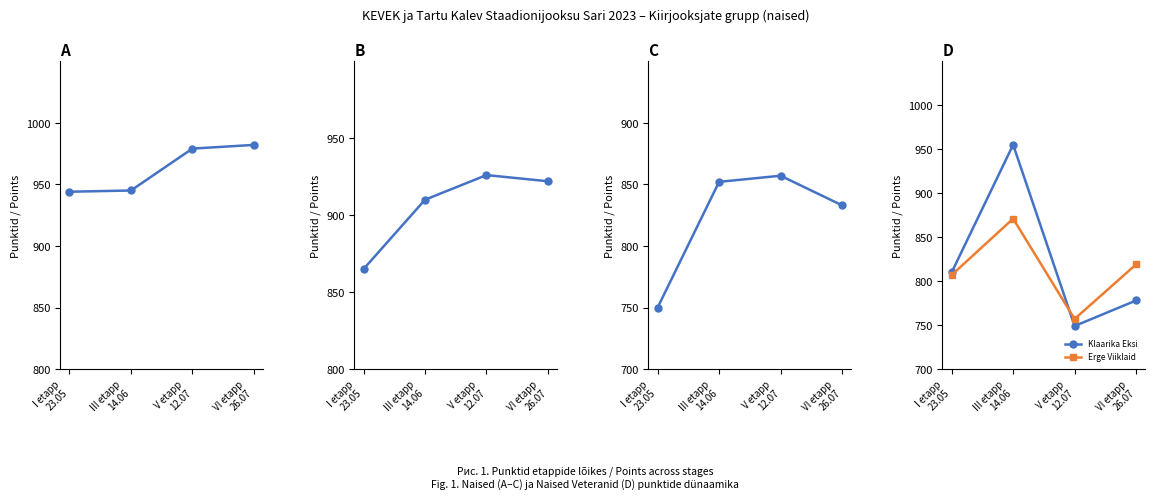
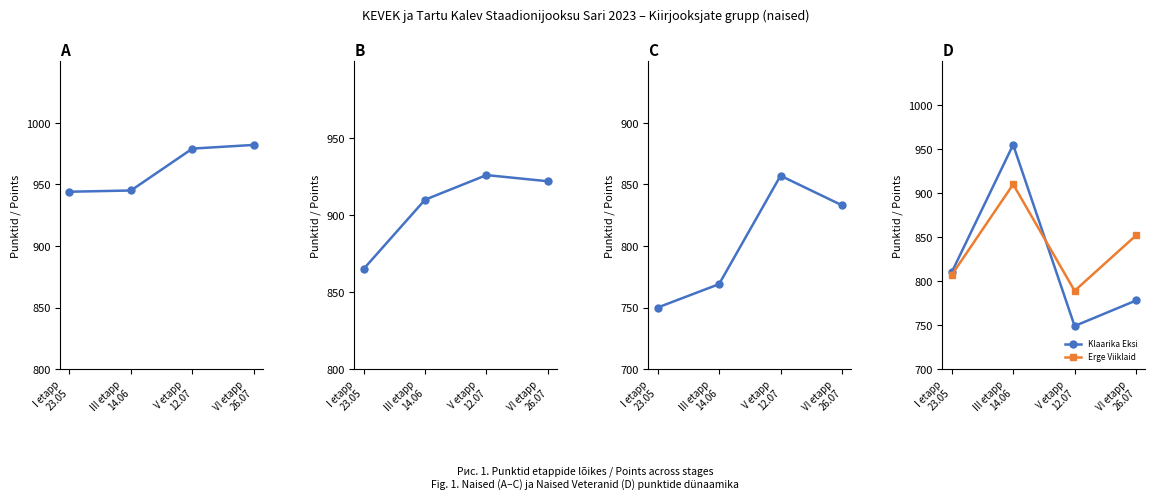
C, III etapp 14.06: 852 -> 769
D, Erge Viiklaid, III etapp 14.06: 870 -> 910
D, Erge Viiklaid, V etapp 12.07: 760 -> 790
D, Erge Viiklaid, VI etapp 26.07: 820 -> 850
